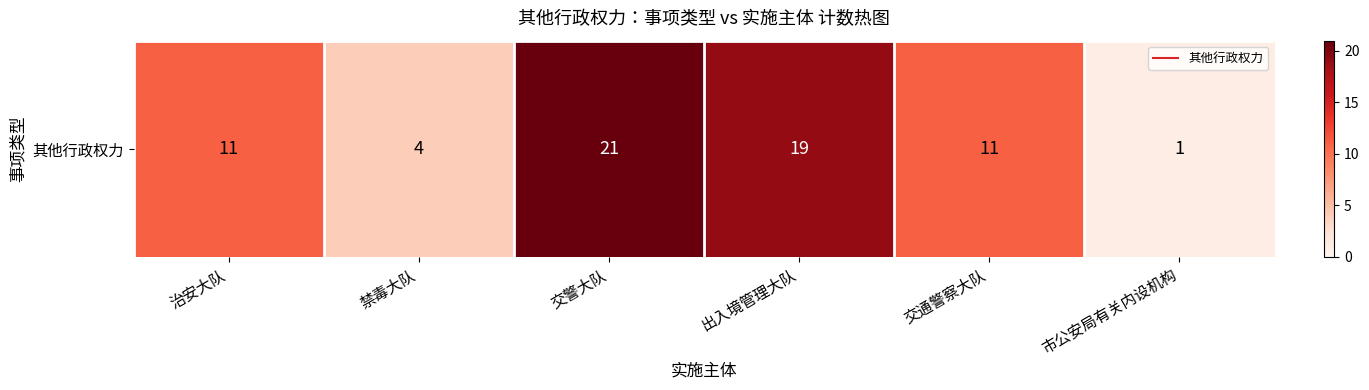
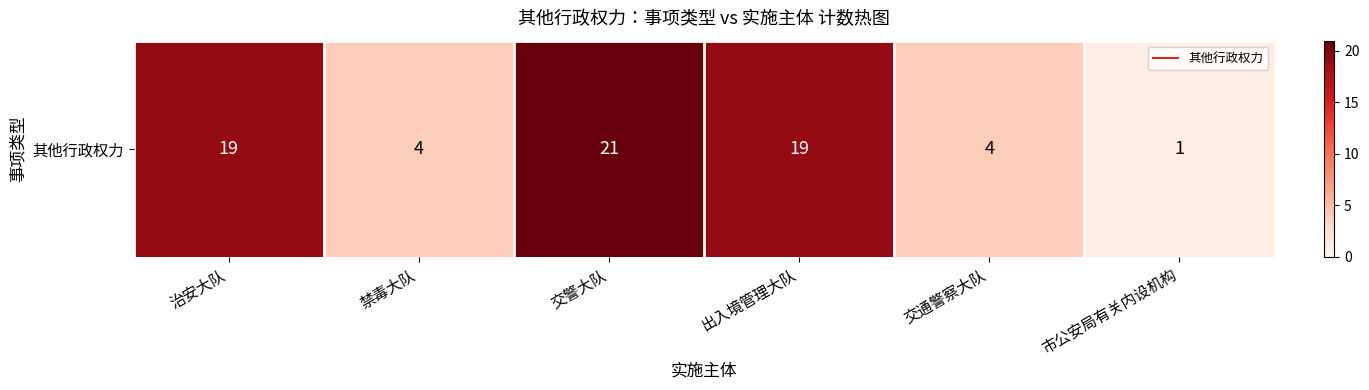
其他行政权力, 治安大队: 11 -> 19
其他行政权力, 交通警察大队: 11 -> 4
